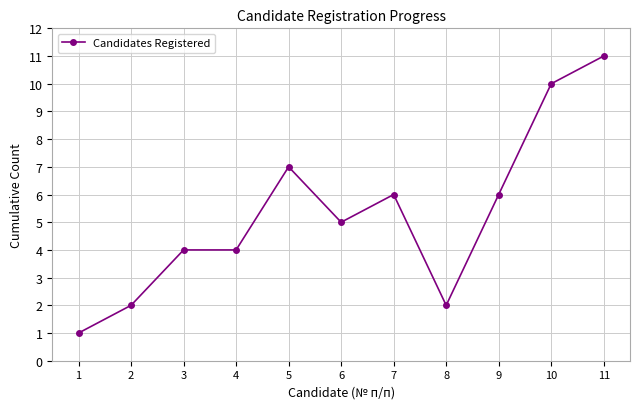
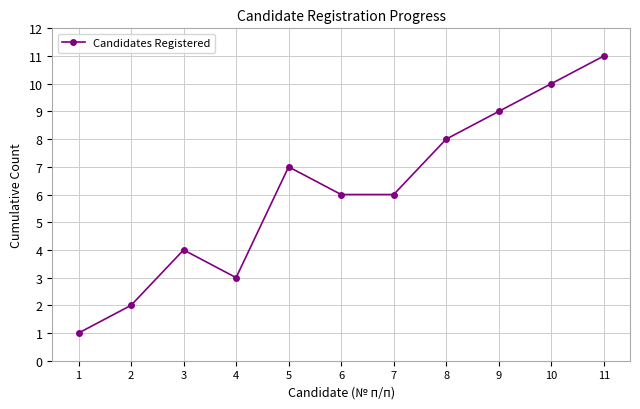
4: 4 -> 3
6: 5 -> 6
8: 2 -> 8
9: 6 -> 9
